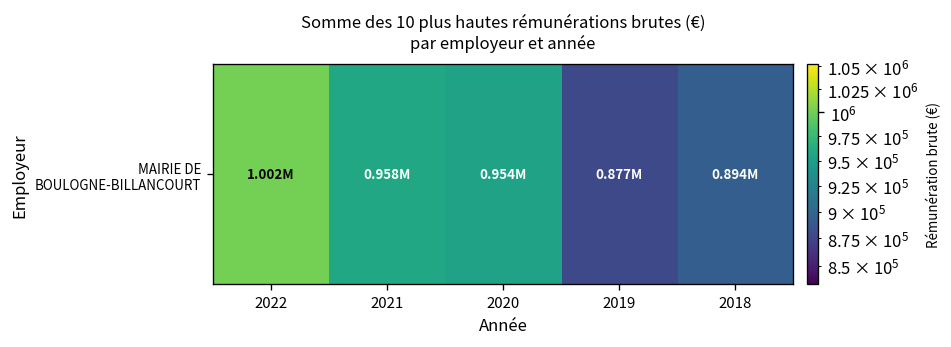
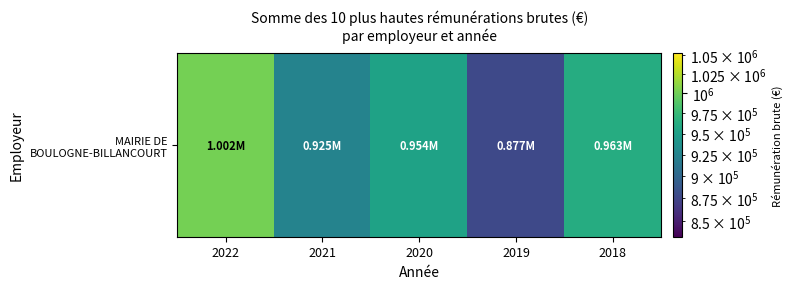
MAIRIE DE BOULOGNE-BILLANCOURT, 2021: 0.958M -> 0.925M
MAIRIE DE BOULOGNE-BILLANCOURT, 2018: 0.894M -> 0.963M
